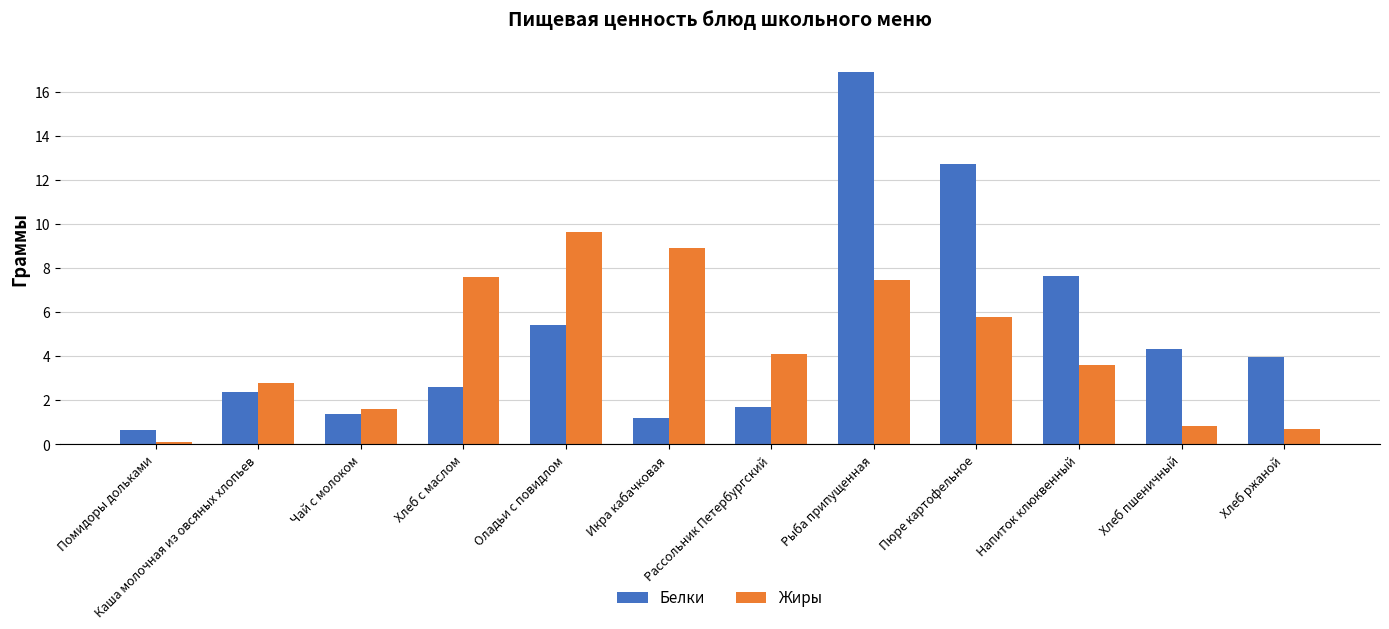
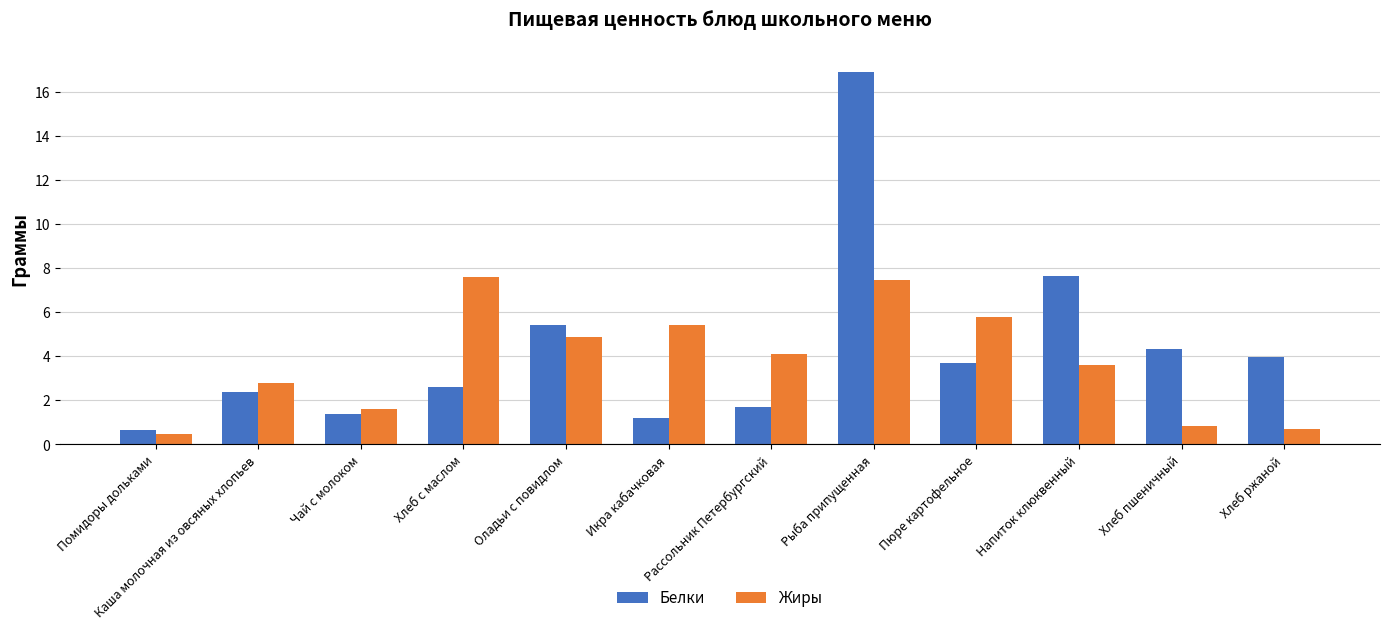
Жиры, Помидоры дольками: 0.1 -> 0.5
Жиры, Оладьи с повидлом: 9.6 -> 4.9
Жиры, Икра кабачковая: 8.9 -> 5.4
Белки, Пюре картофельное: 12.7 -> 3.7
